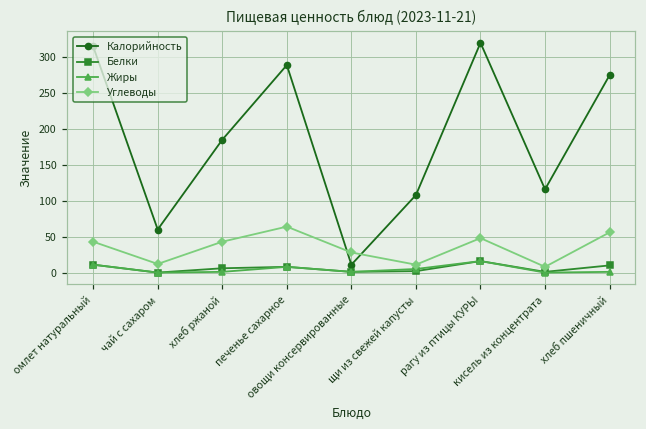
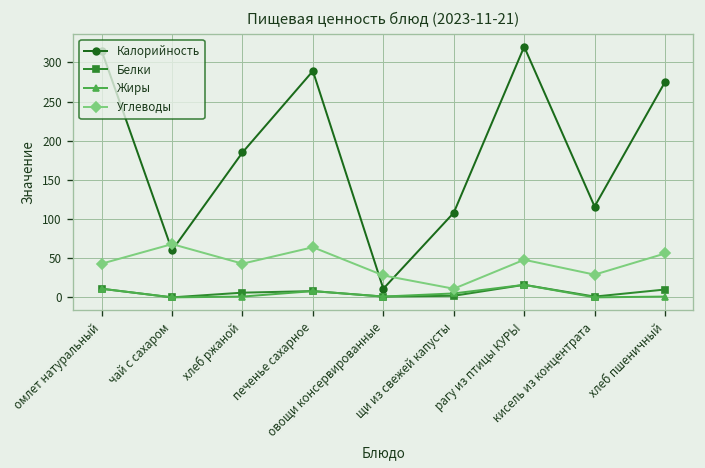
Углеводы, чай с сахаром: 10 -> 70
Углеводы, кисель из концентрата: 10 -> 30
